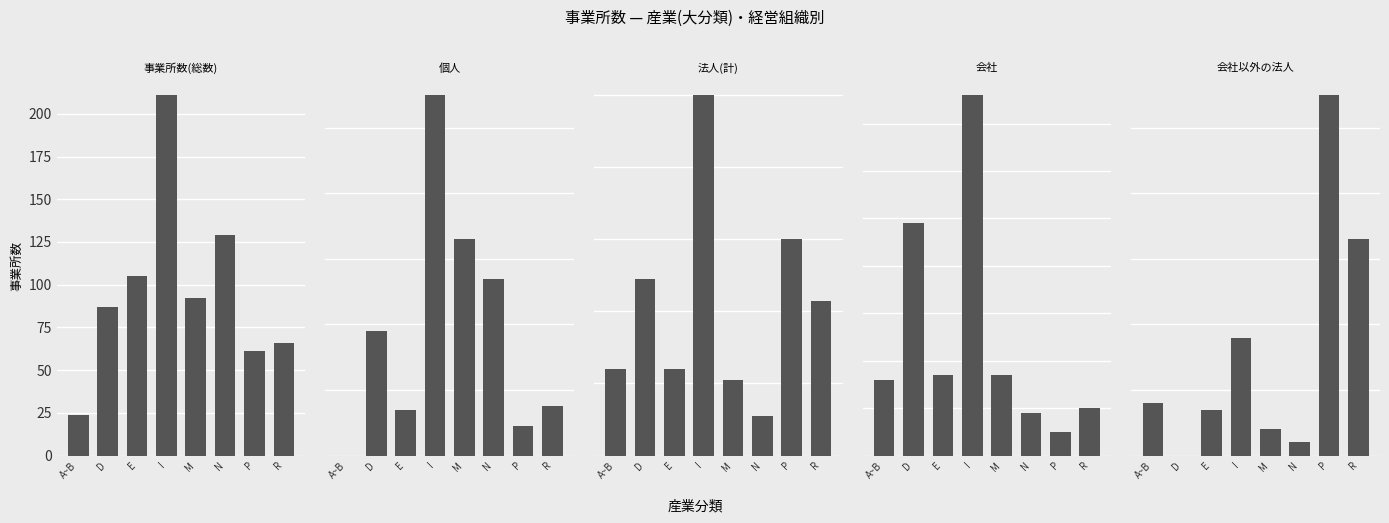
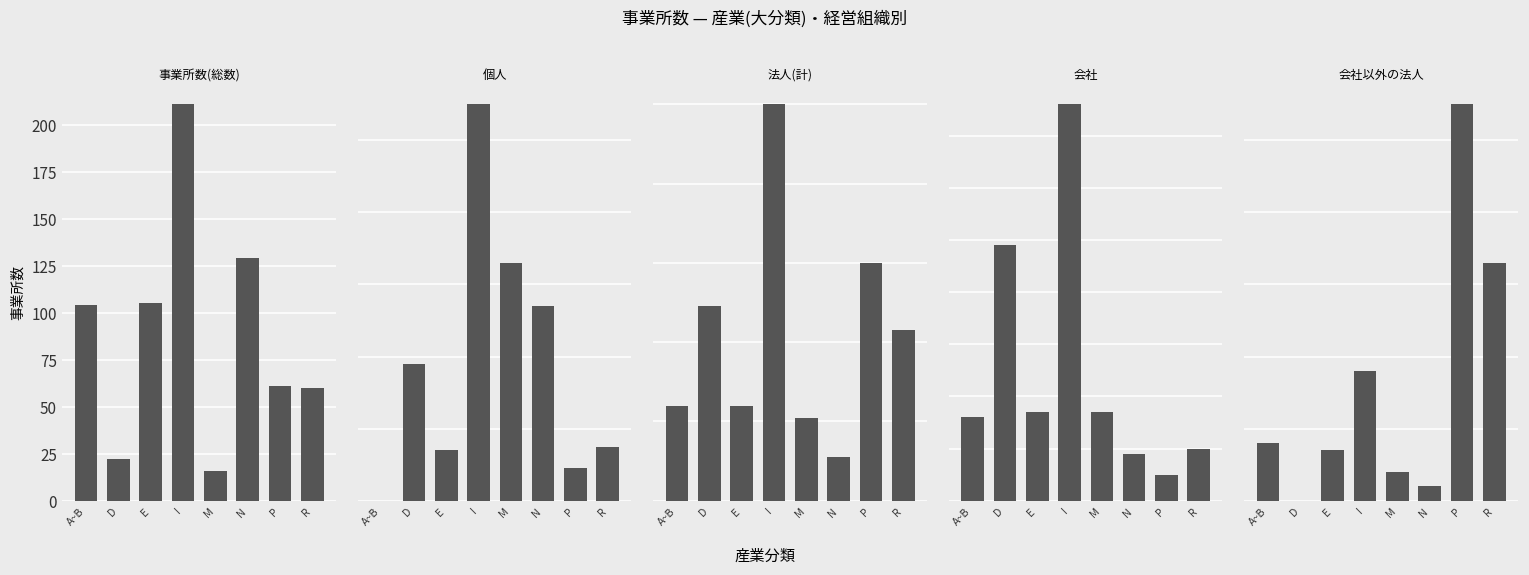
事業所数(総数), A~B: 24 -> 104
事業所数(総数), D: 87 -> 22
事業所数(総数), M: 92 -> 16
事業所数(総数), R: 66 -> 60
